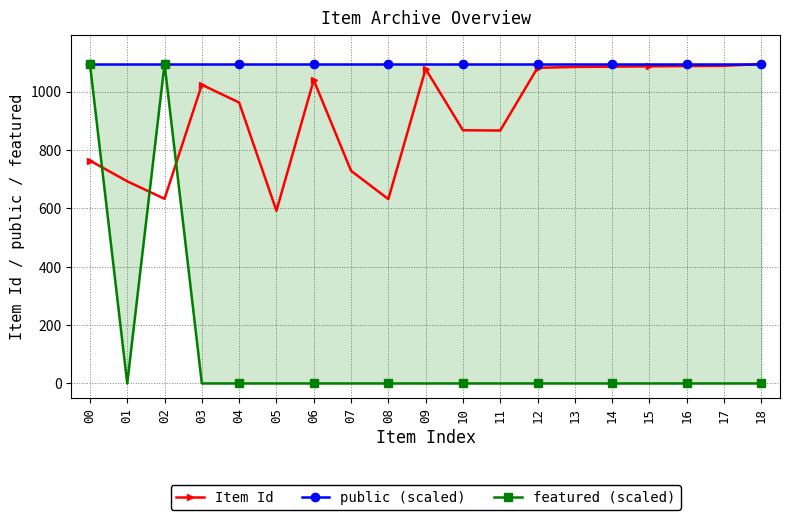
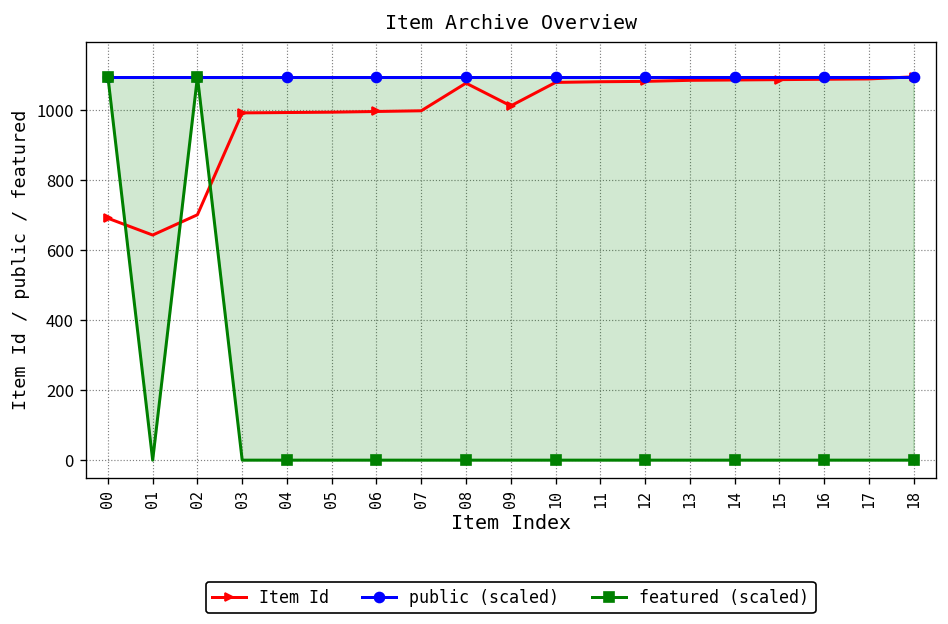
Item Id, 00: 760 -> 690
Item Id, 01: 690 -> 640
Item Id, 02: 630 -> 700
Item Id, 03: 1020 -> 990
Item Id, 04: 960 -> 990
Item Id, 05: 590 -> 990
Item Id, 06: 1040 -> 1000
Item Id, 07: 730 -> 1000
Item Id, 08: 630 -> 1080
Item Id, 09: 1080 -> 1010
Item Id, 10: 870 -> 1080
Item Id, 11: 870 -> 1080
